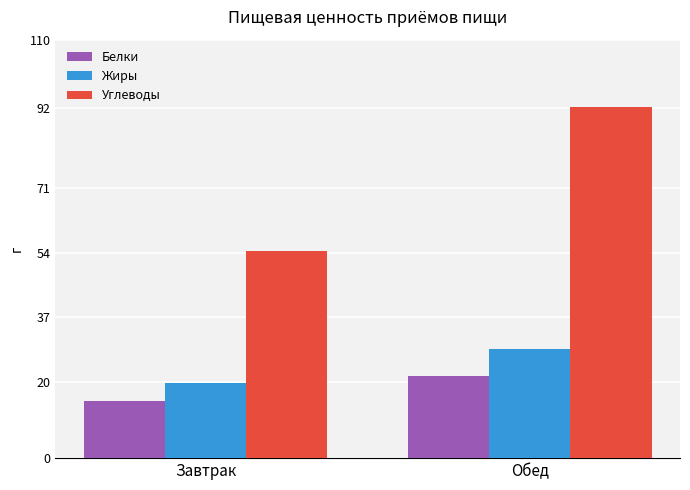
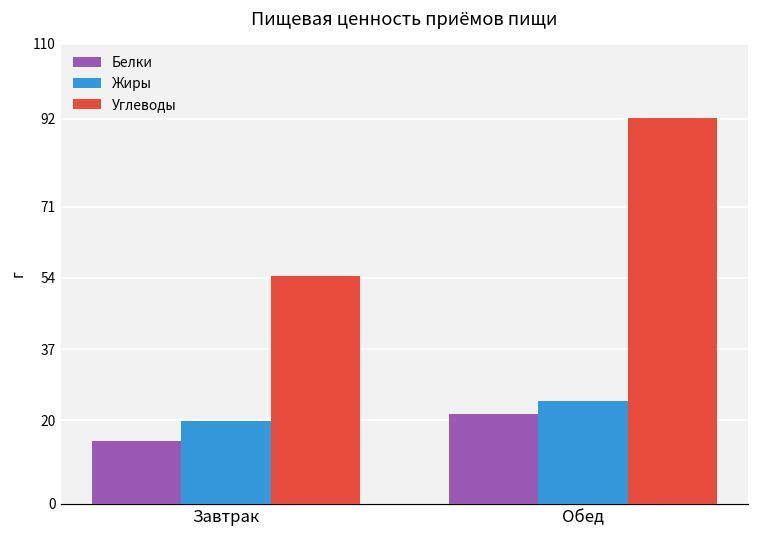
Жиры, Обед: 29 -> 25
